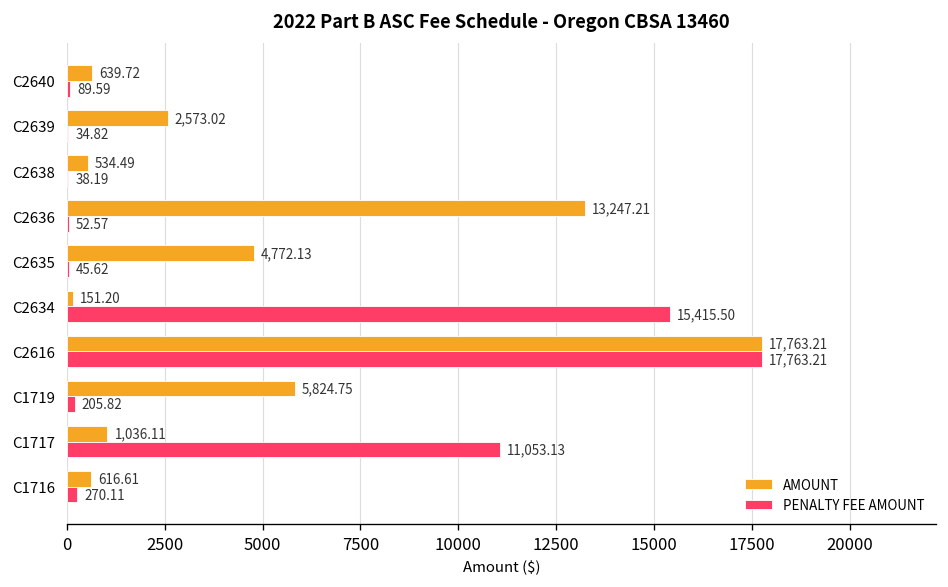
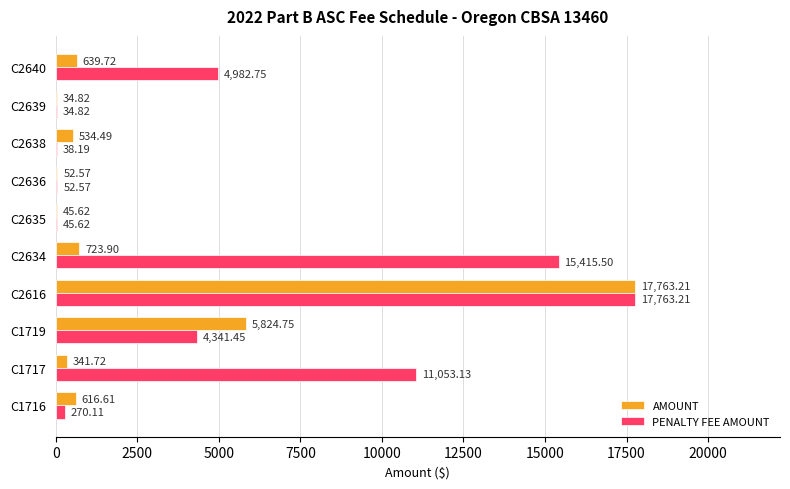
PENALTY FEE AMOUNT, C2640: 89.59 -> 4,982.75
AMOUNT, C2639: 2,573.02 -> 34.82
AMOUNT, C2636: 13,247.21 -> 52.57
AMOUNT, C2635: 4,772.13 -> 45.62
AMOUNT, C2634: 151.20 -> 723.90
PENALTY FEE AMOUNT, C1719: 205.82 -> 4,341.45
AMOUNT, C1717: 1,036.11 -> 341.72
